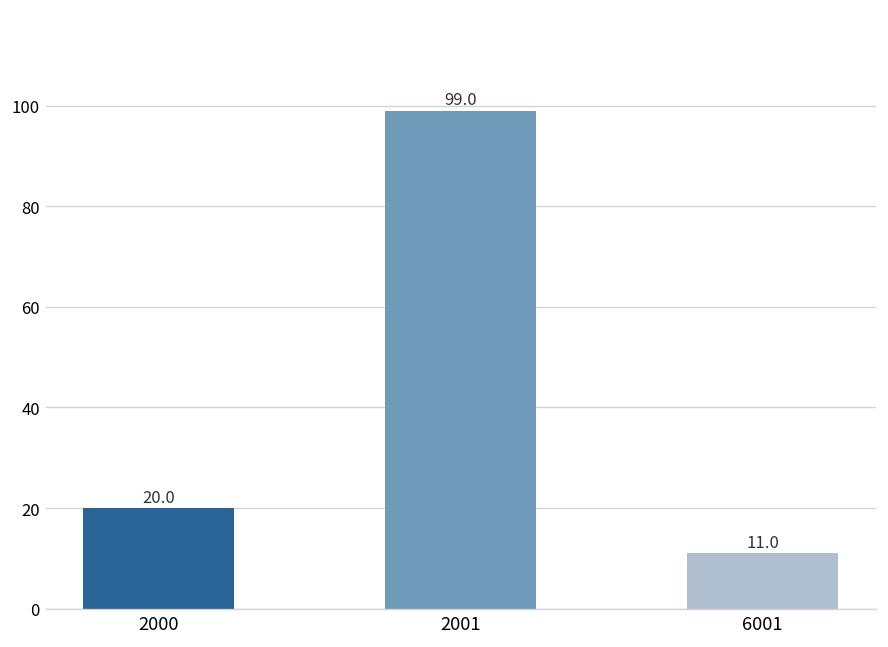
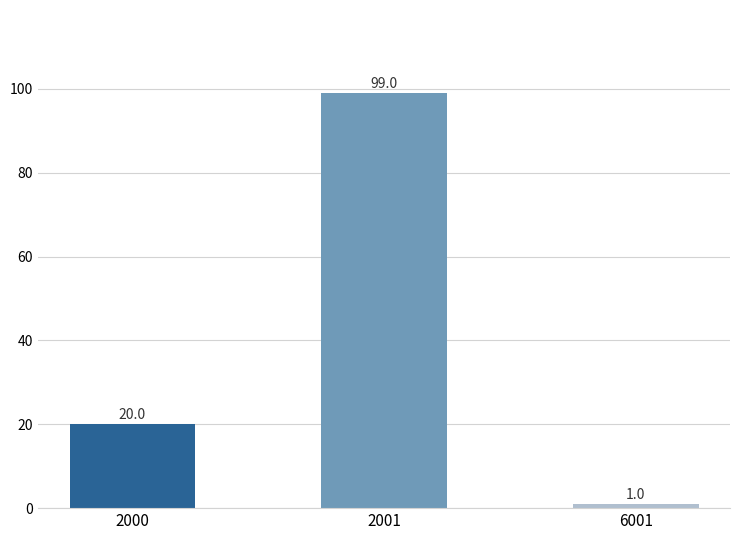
6001: 11.0 -> 1.0
